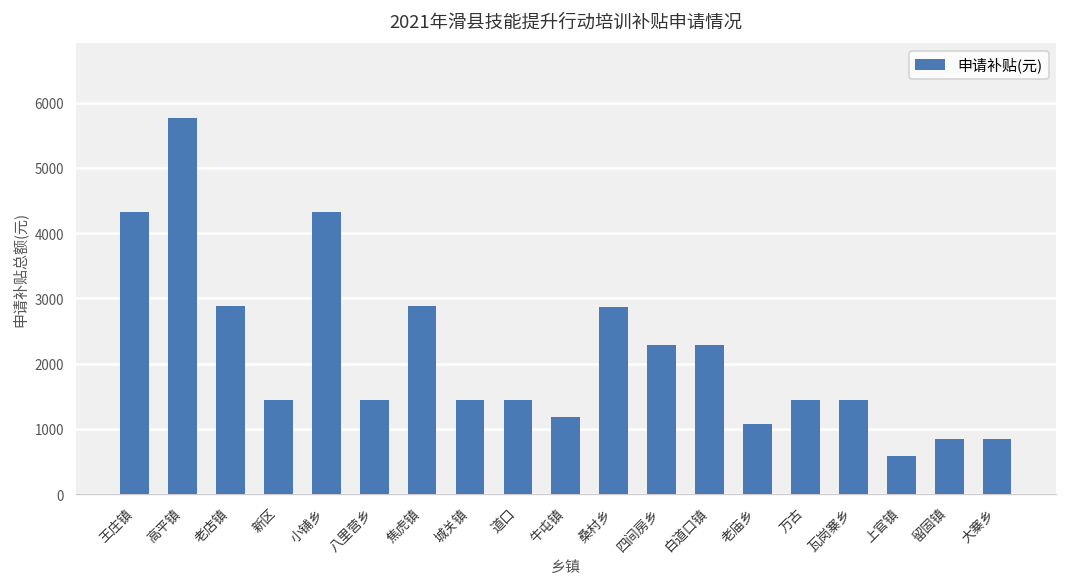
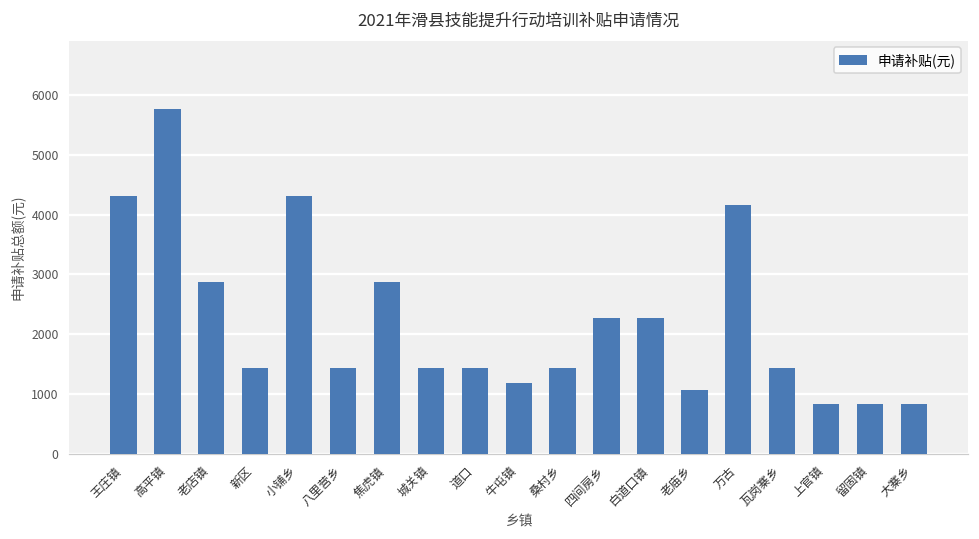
桑村乡: 2900 -> 1400
万古: 1400 -> 4200
上官镇: 600 -> 800
